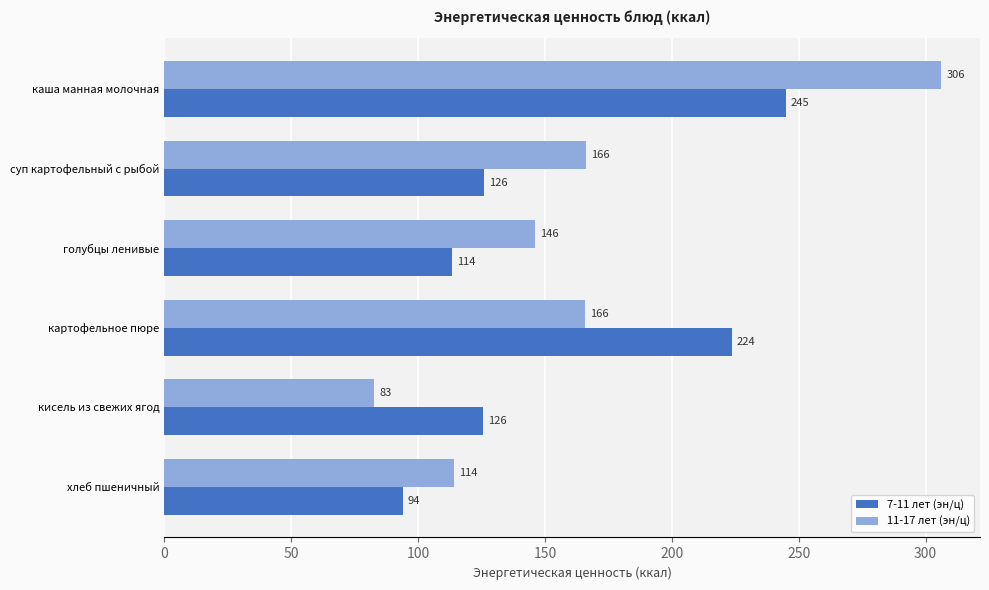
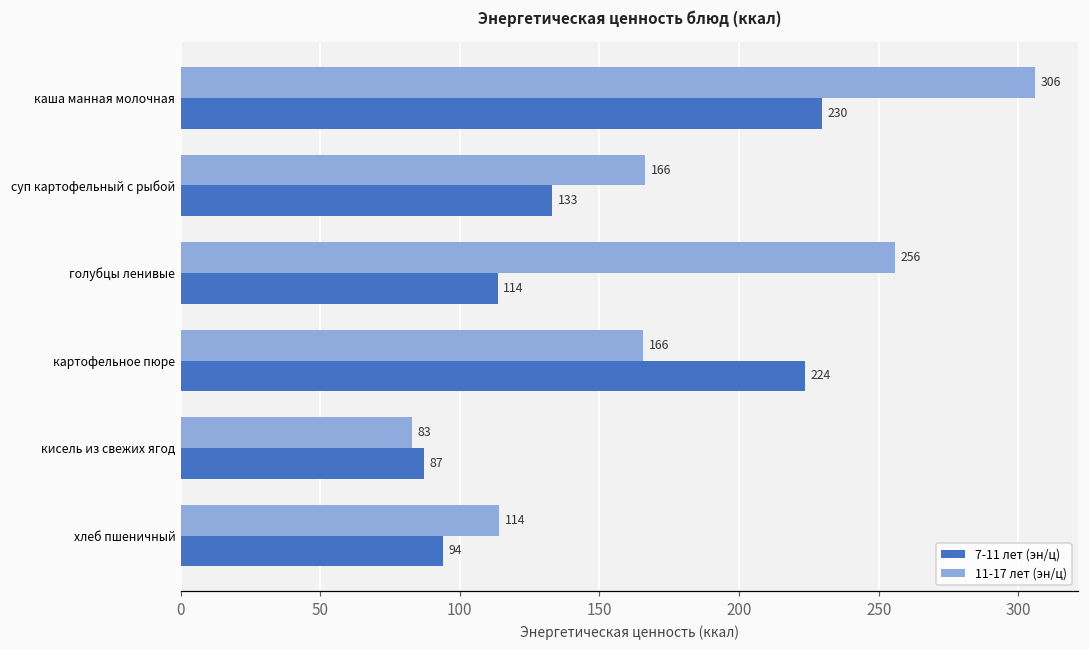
7-11 лет (эн/ц), каша манная молочная: 245 -> 230
7-11 лет (эн/ц), суп картофельный с рыбой: 126 -> 133
11-17 лет (эн/ц), голубцы ленивые: 146 -> 256
7-11 лет (эн/ц), кисель из свежих ягод: 126 -> 87
